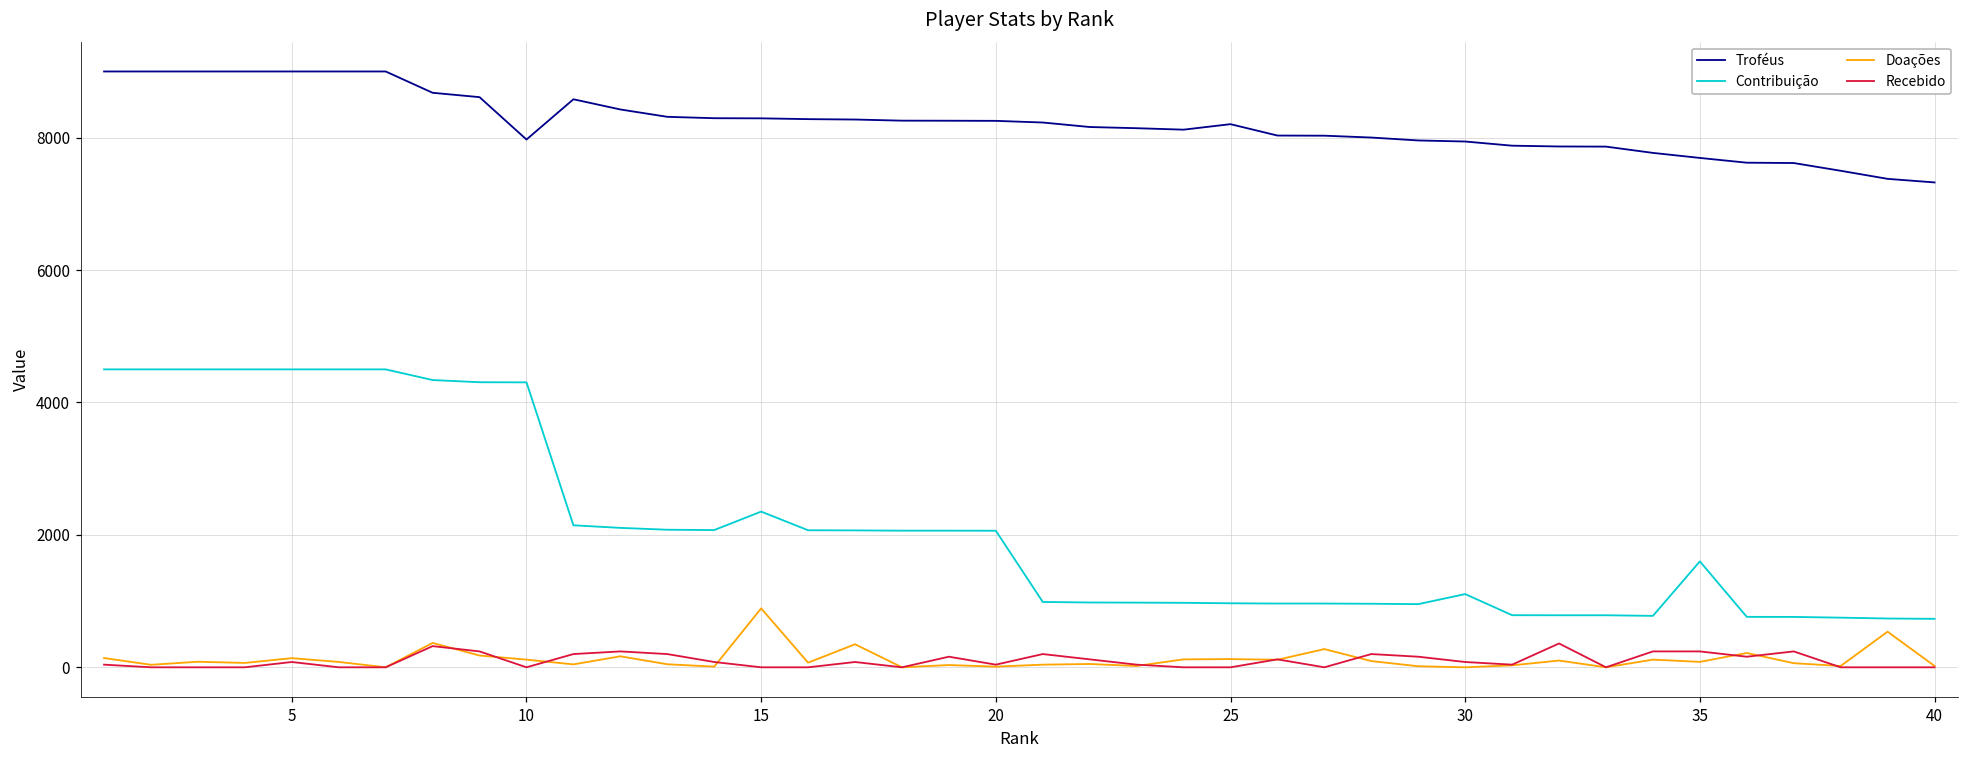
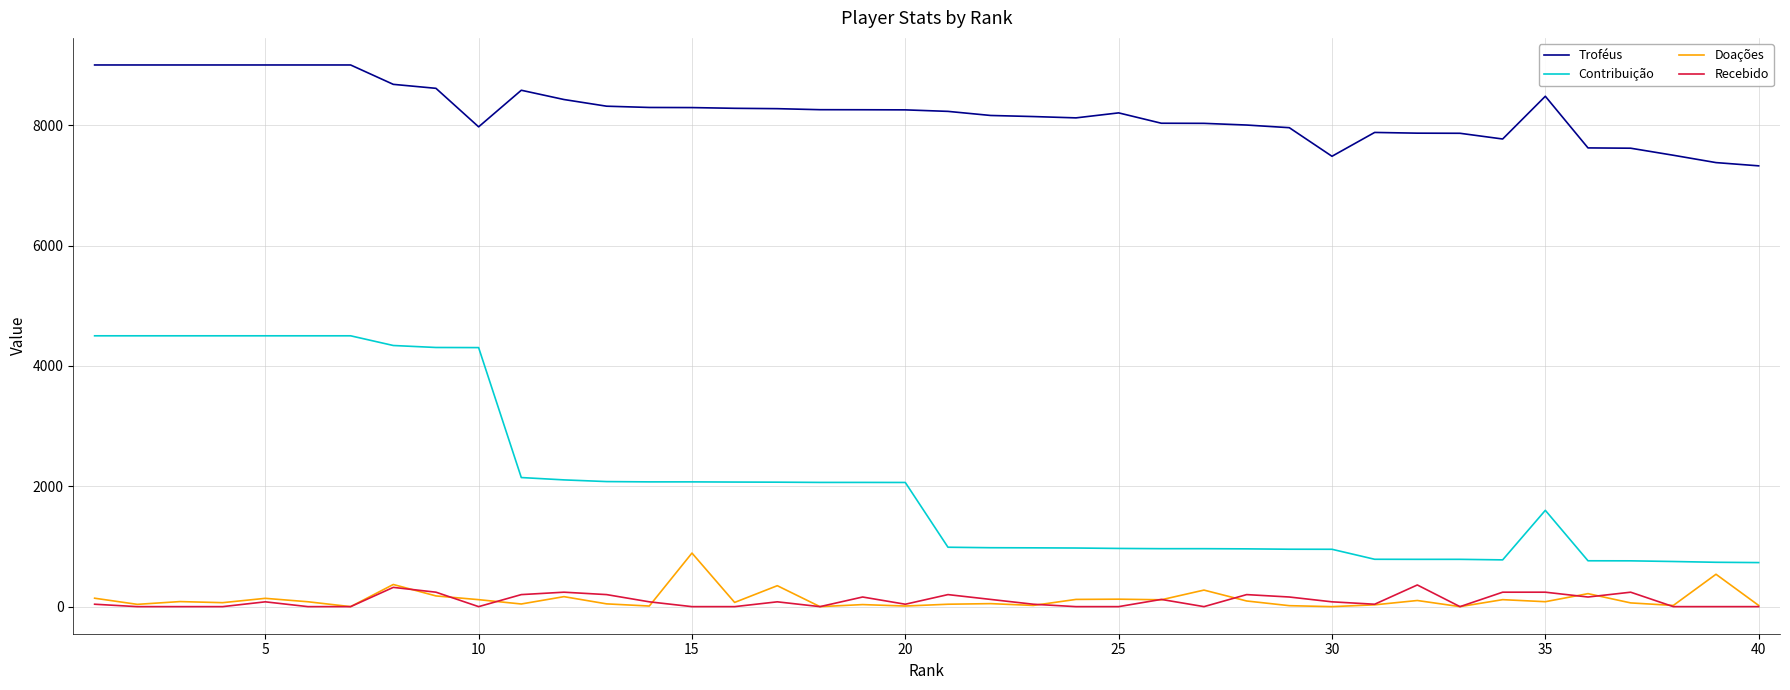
Contribuição, 15: 2400 -> 2100
Troféus, 30: 7900 -> 7500
Contribuição, 30: 1100 -> 1000
Troféus, 35: 7700 -> 8500
